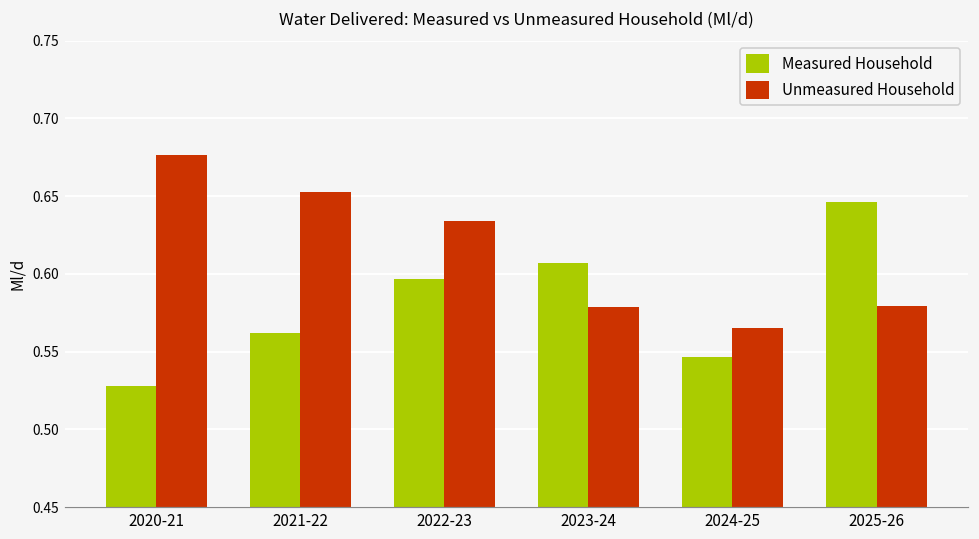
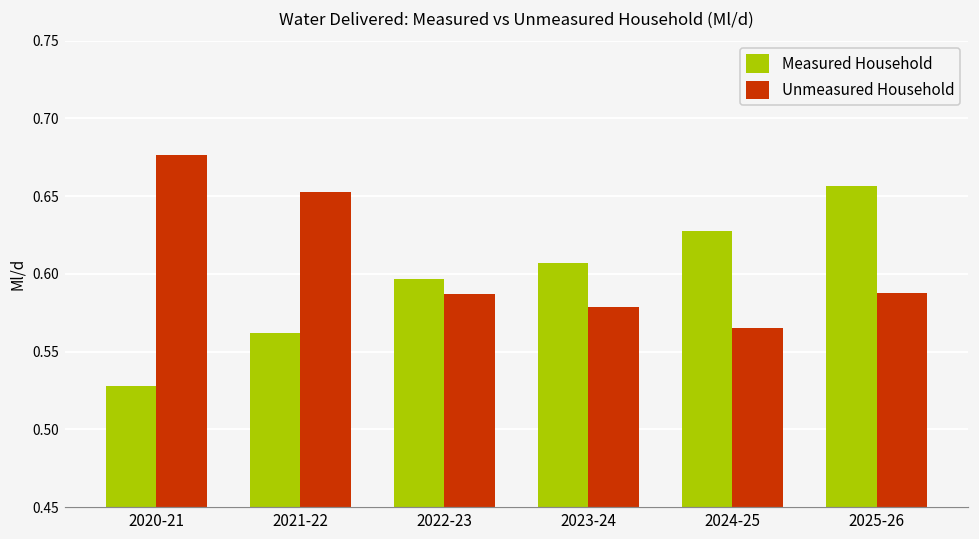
Unmeasured Household, 2022-23: 0.634 -> 0.587
Measured Household, 2024-25: 0.547 -> 0.628
Measured Household, 2025-26: 0.646 -> 0.656
Unmeasured Household, 2025-26: 0.579 -> 0.588
